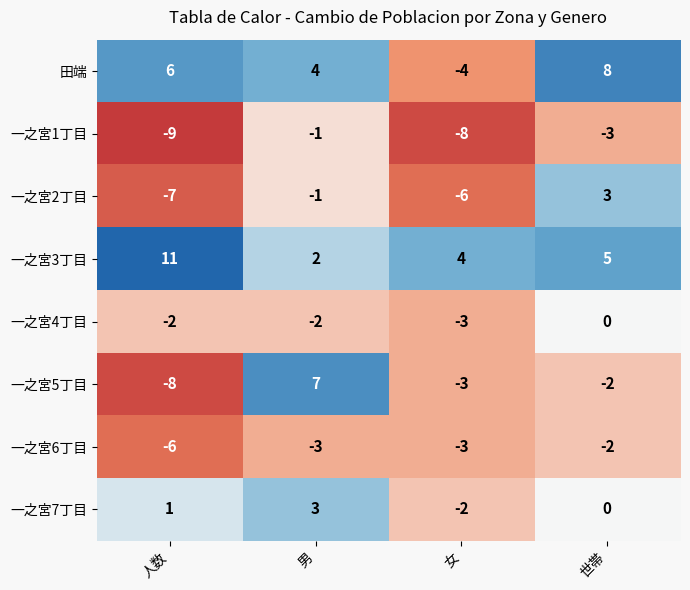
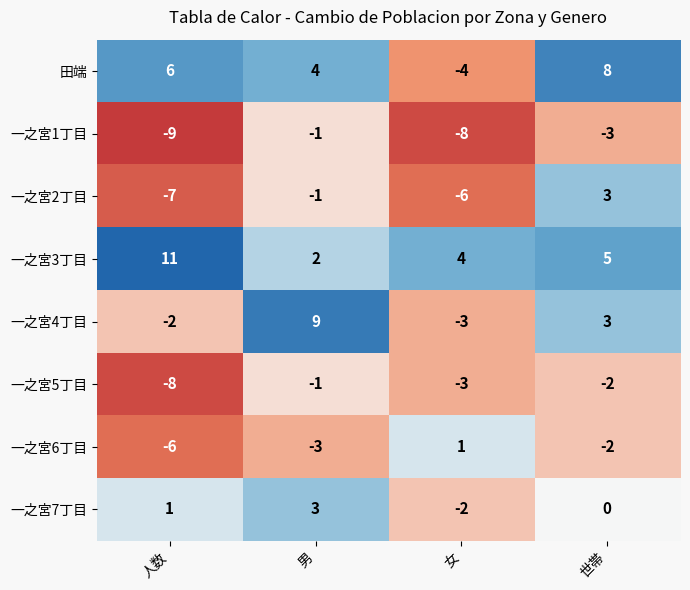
一之宮4丁目, 男: -2 -> 9
一之宮4丁目, 世帯: 0 -> 3
一之宮5丁目, 男: 7 -> -1
一之宮6丁目, 女: -3 -> 1
